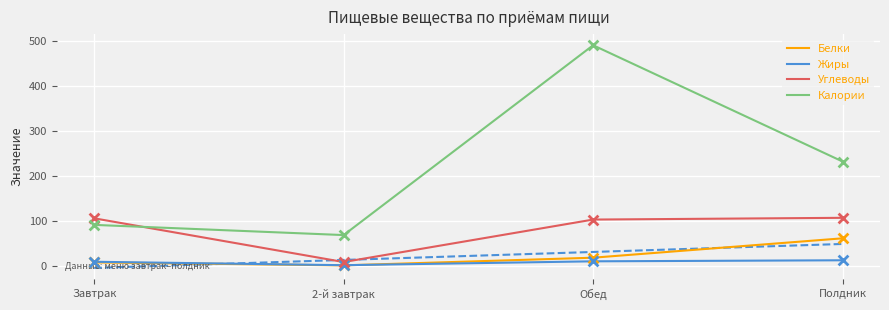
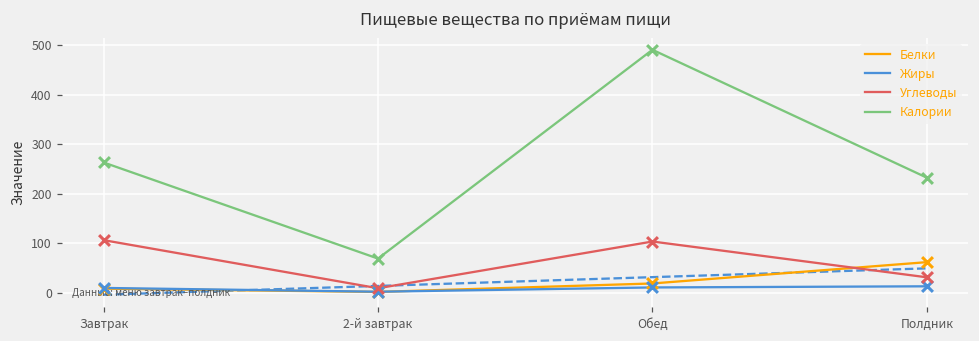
Калории, Завтрак: 90 -> 260
Углеводы, Полдник: 110 -> 30
